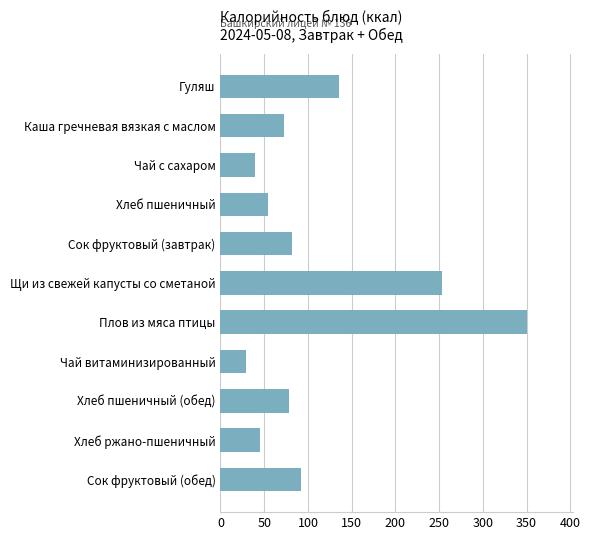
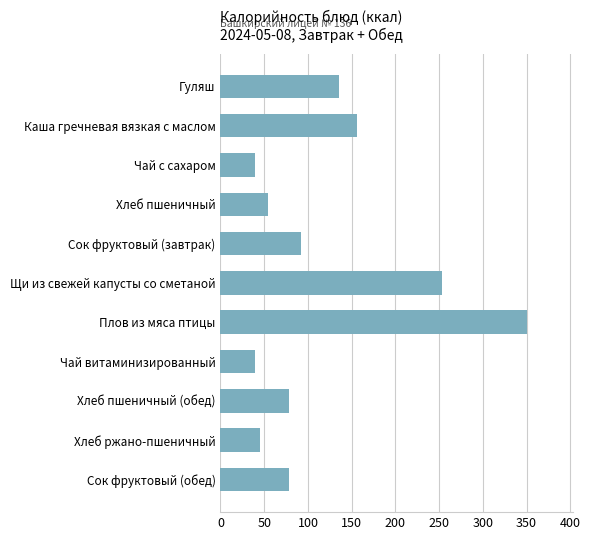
Каша гречневая вязкая с маслом: 70 -> 160
Сок фруктовый (завтрак): 80 -> 90
Чай витаминизированный: 30 -> 40
Сок фруктовый (обед): 90 -> 80
